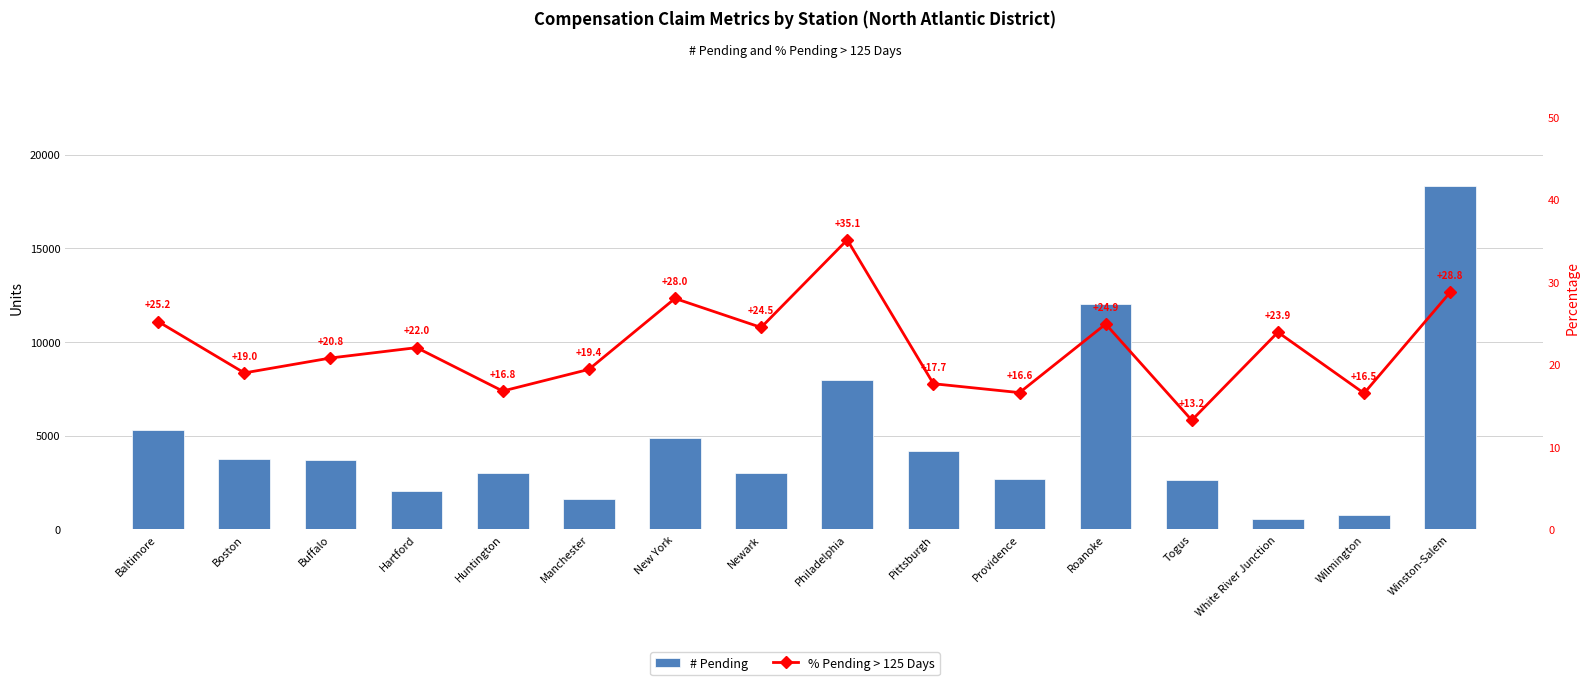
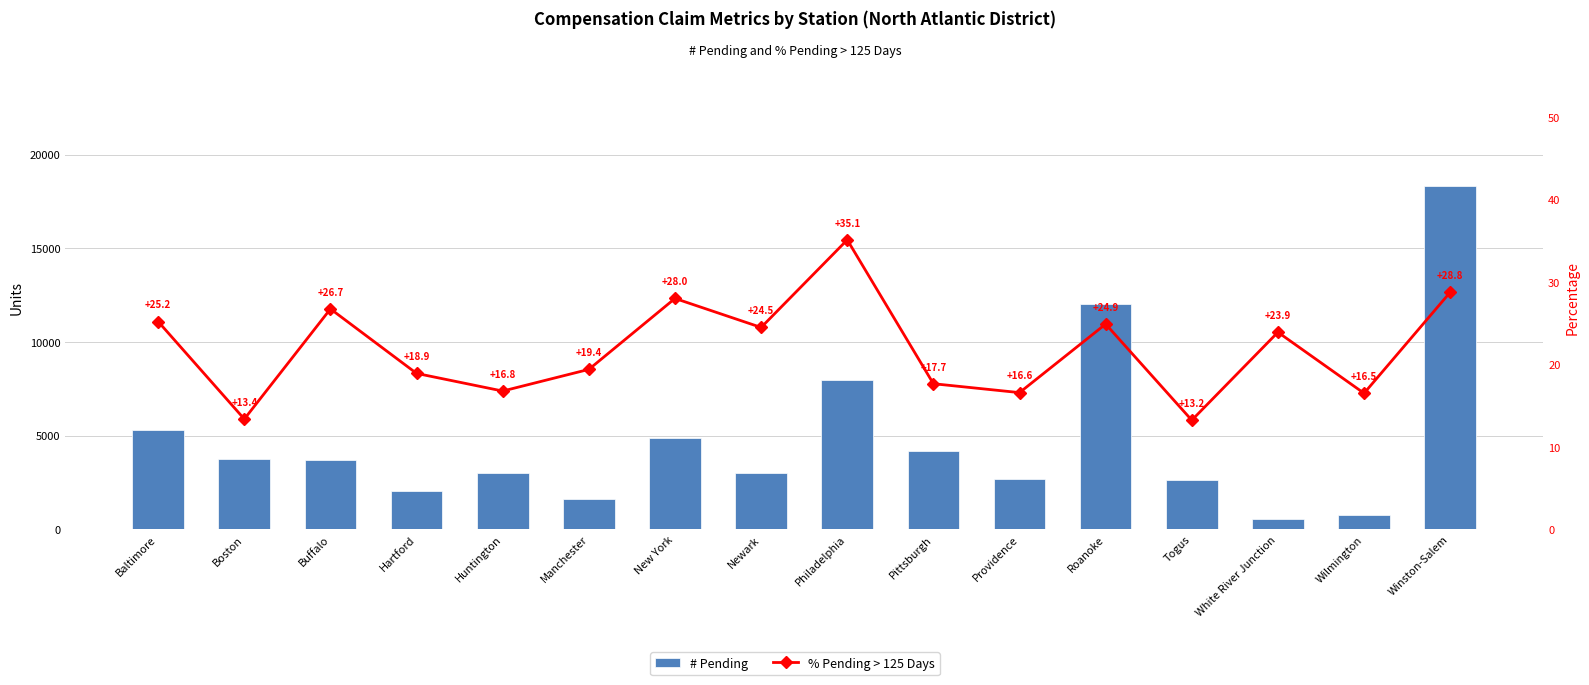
% Pending > 125 Days, Boston: +19.0 -> +13.4
% Pending > 125 Days, Buffalo: +20.8 -> +26.7
% Pending > 125 Days, Hartford: +22.0 -> +18.9
